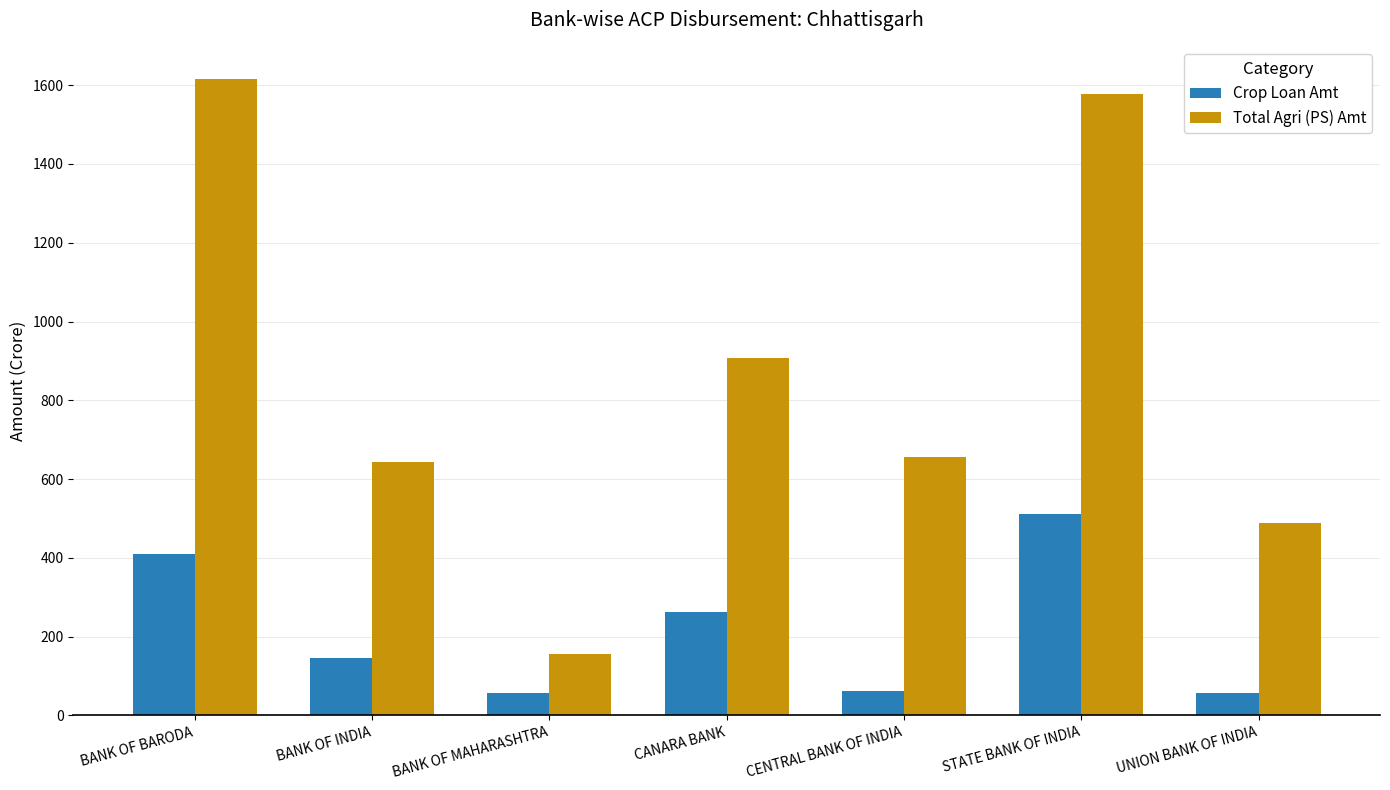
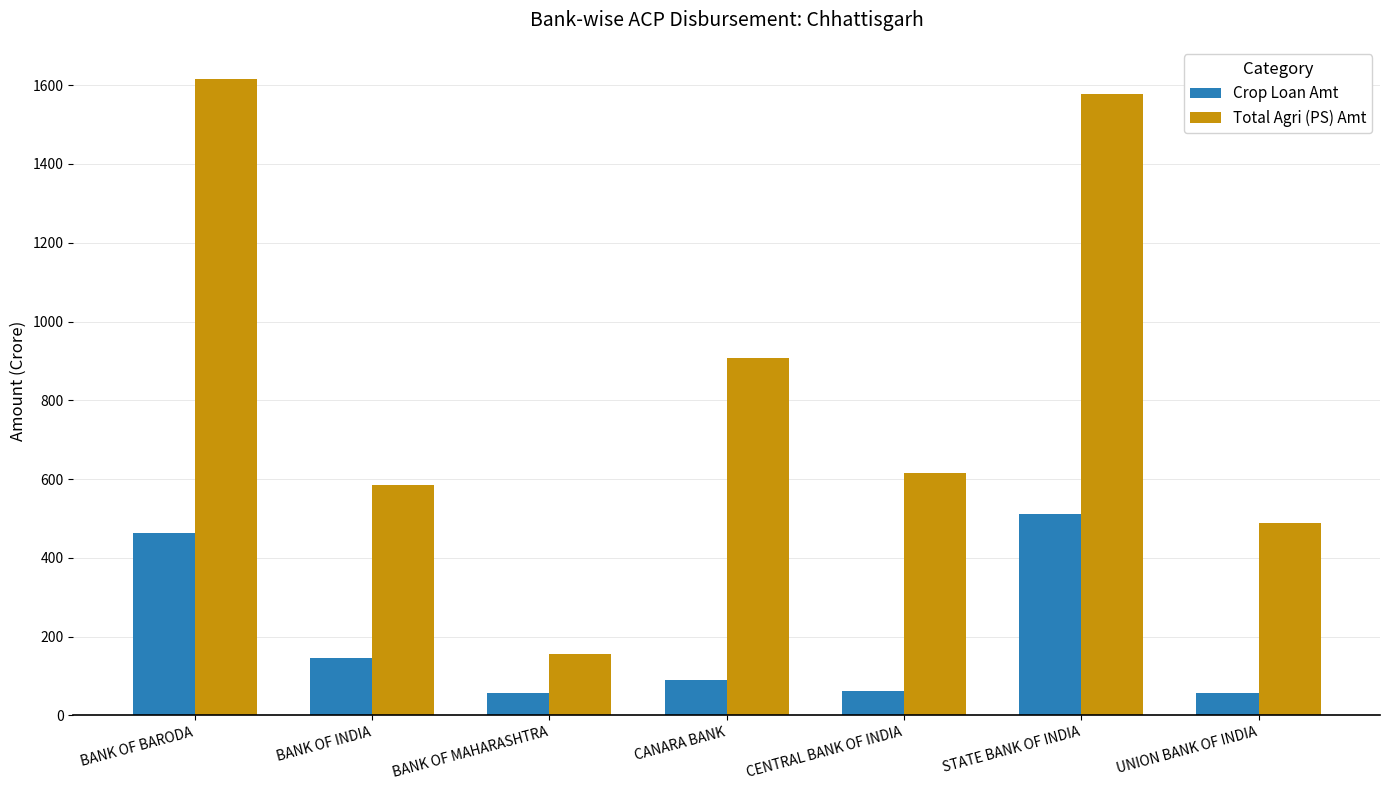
Crop Loan Amt, BANK OF BARODA: 410 -> 460
Total Agri (PS) Amt, BANK OF INDIA: 640 -> 580
Crop Loan Amt, CANARA BANK: 260 -> 90
Total Agri (PS) Amt, CENTRAL BANK OF INDIA: 660 -> 620
